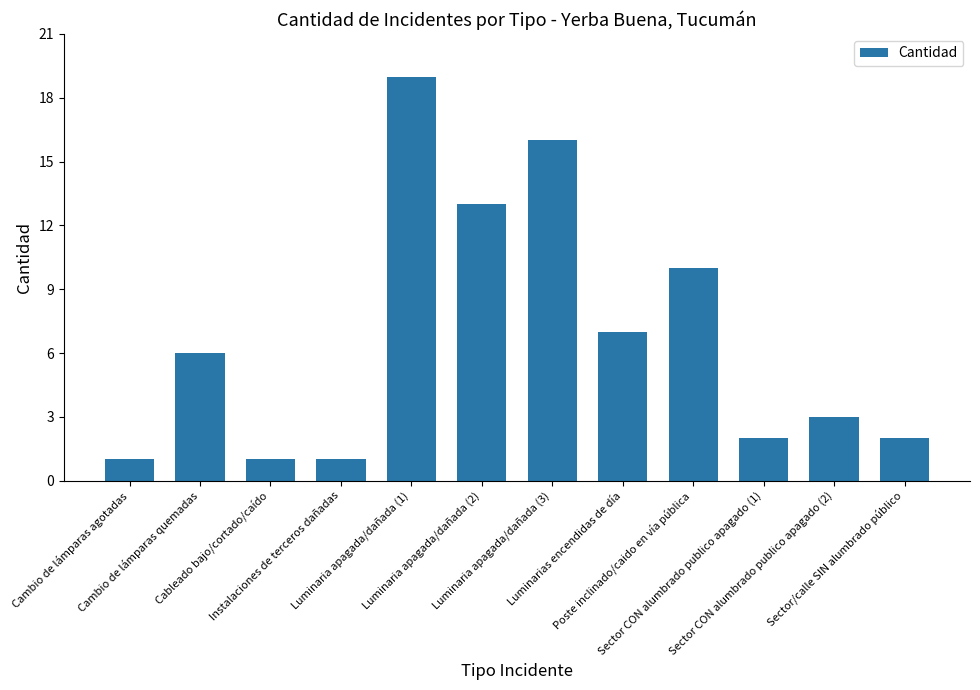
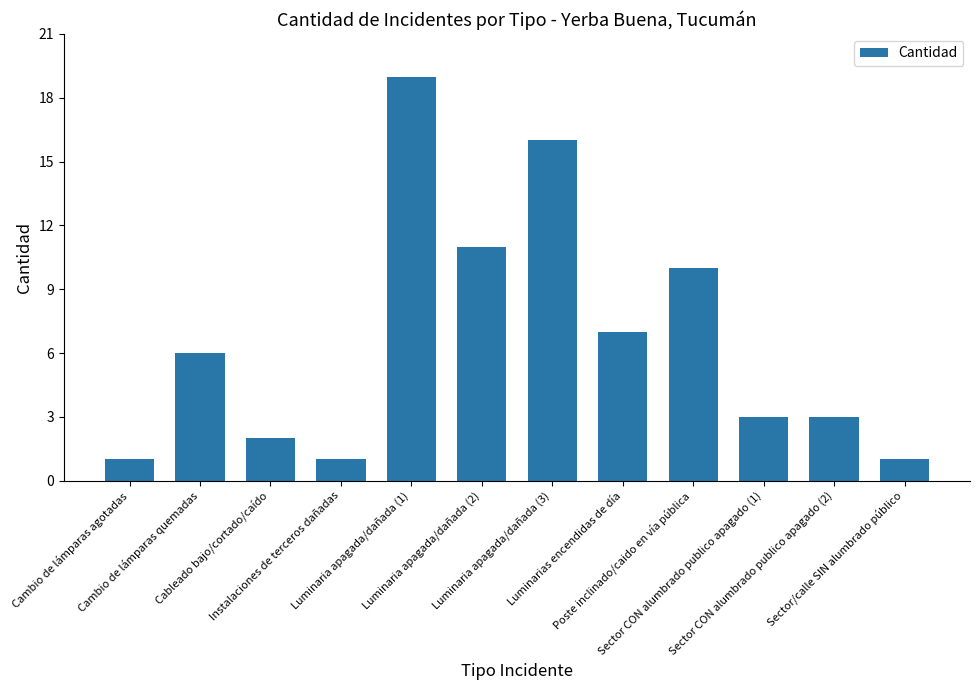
Cableado bajo/cortado/caído: 1 -> 2
Luminaria apagada/dañada (2): 13 -> 11
Sector CON alumbrado publico apagado (1): 2 -> 3
Sector/calle SIN alumbrado público: 2 -> 1
